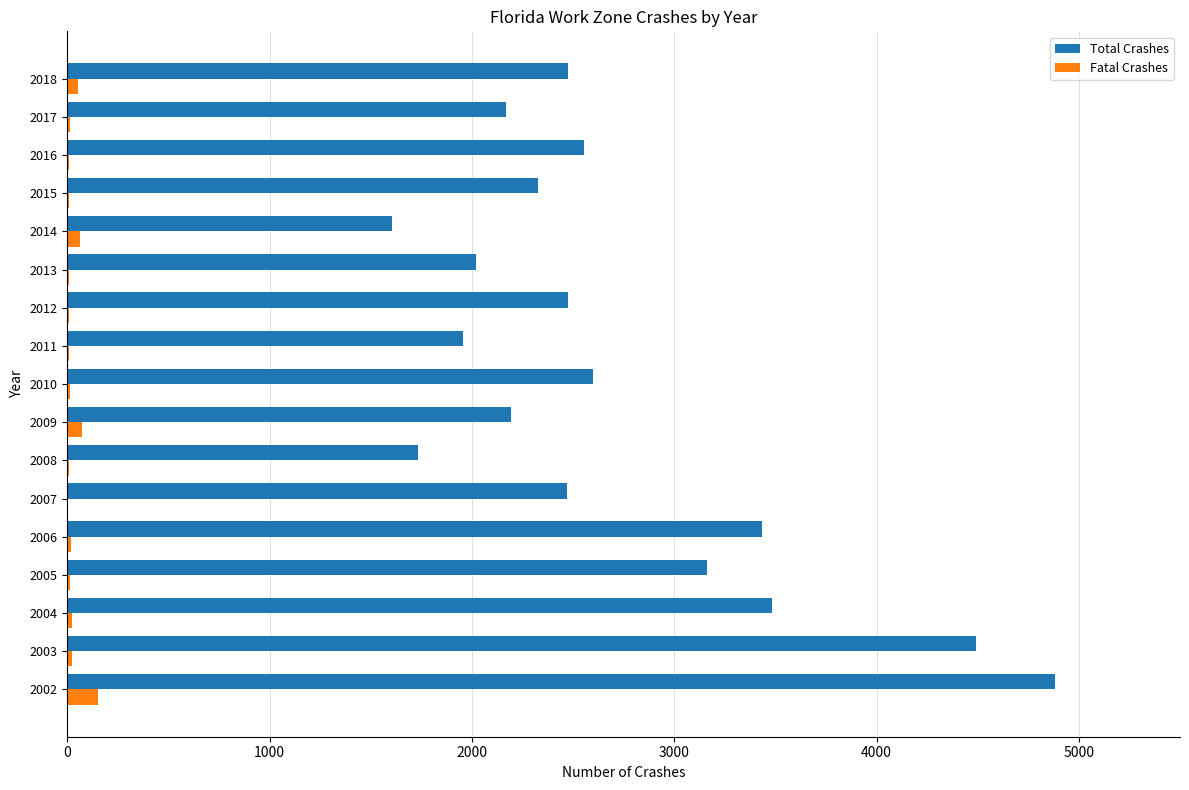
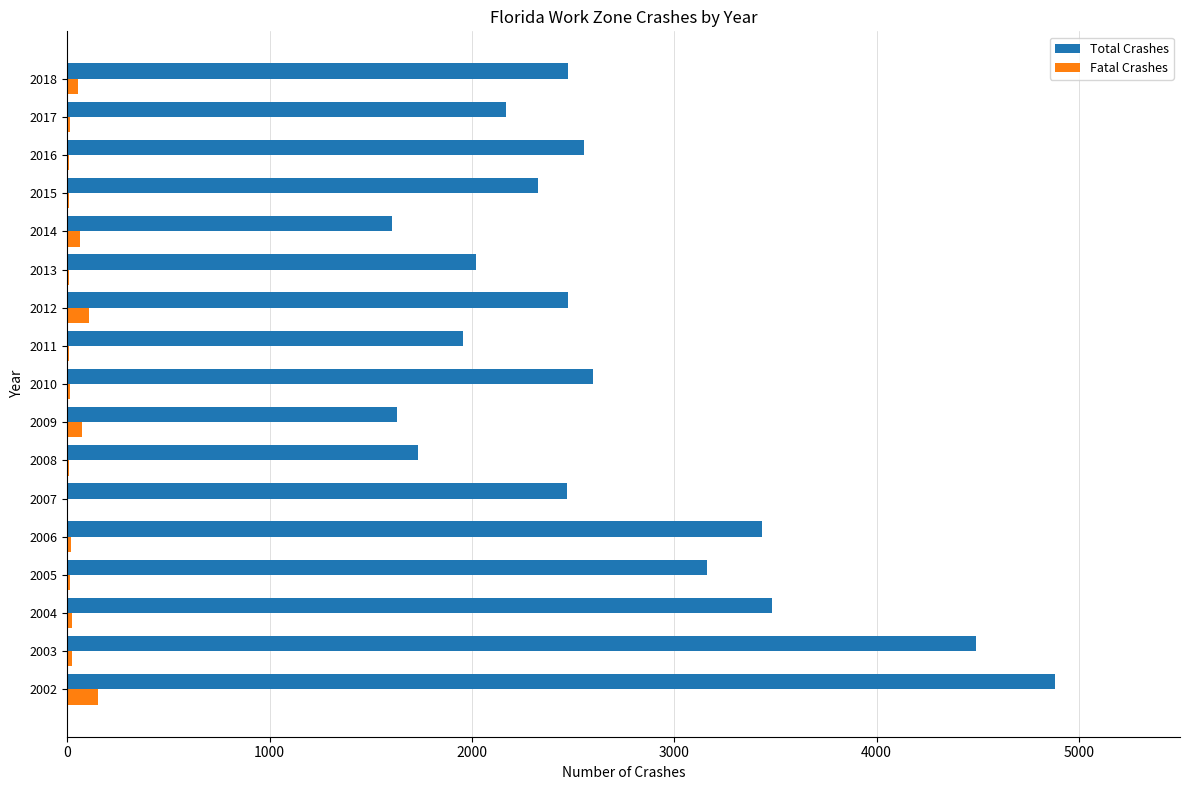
Fatal Crashes, 2012: 10 -> 110
Total Crashes, 2009: 2190 -> 1630
